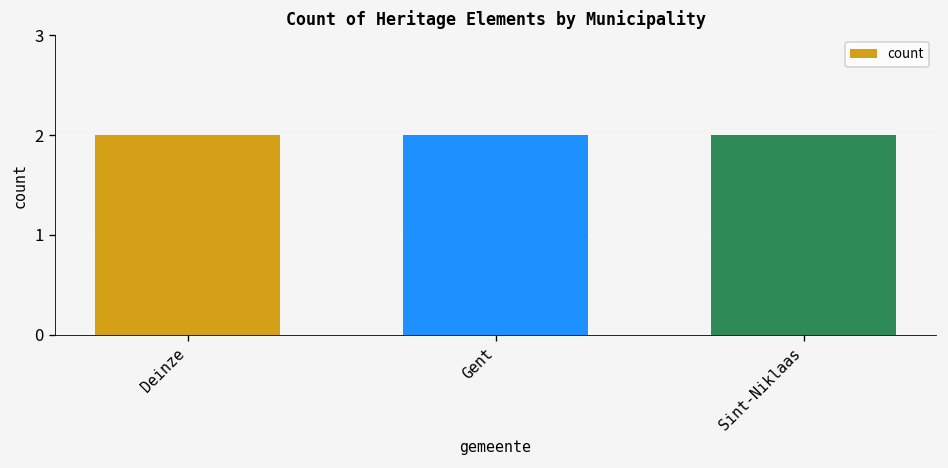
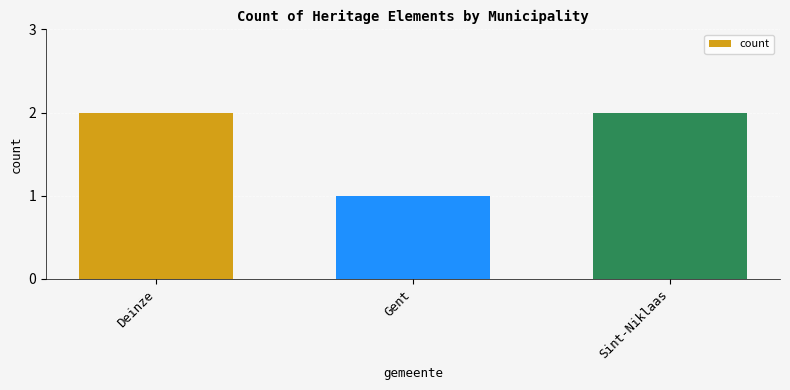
Gent: 2 -> 1
